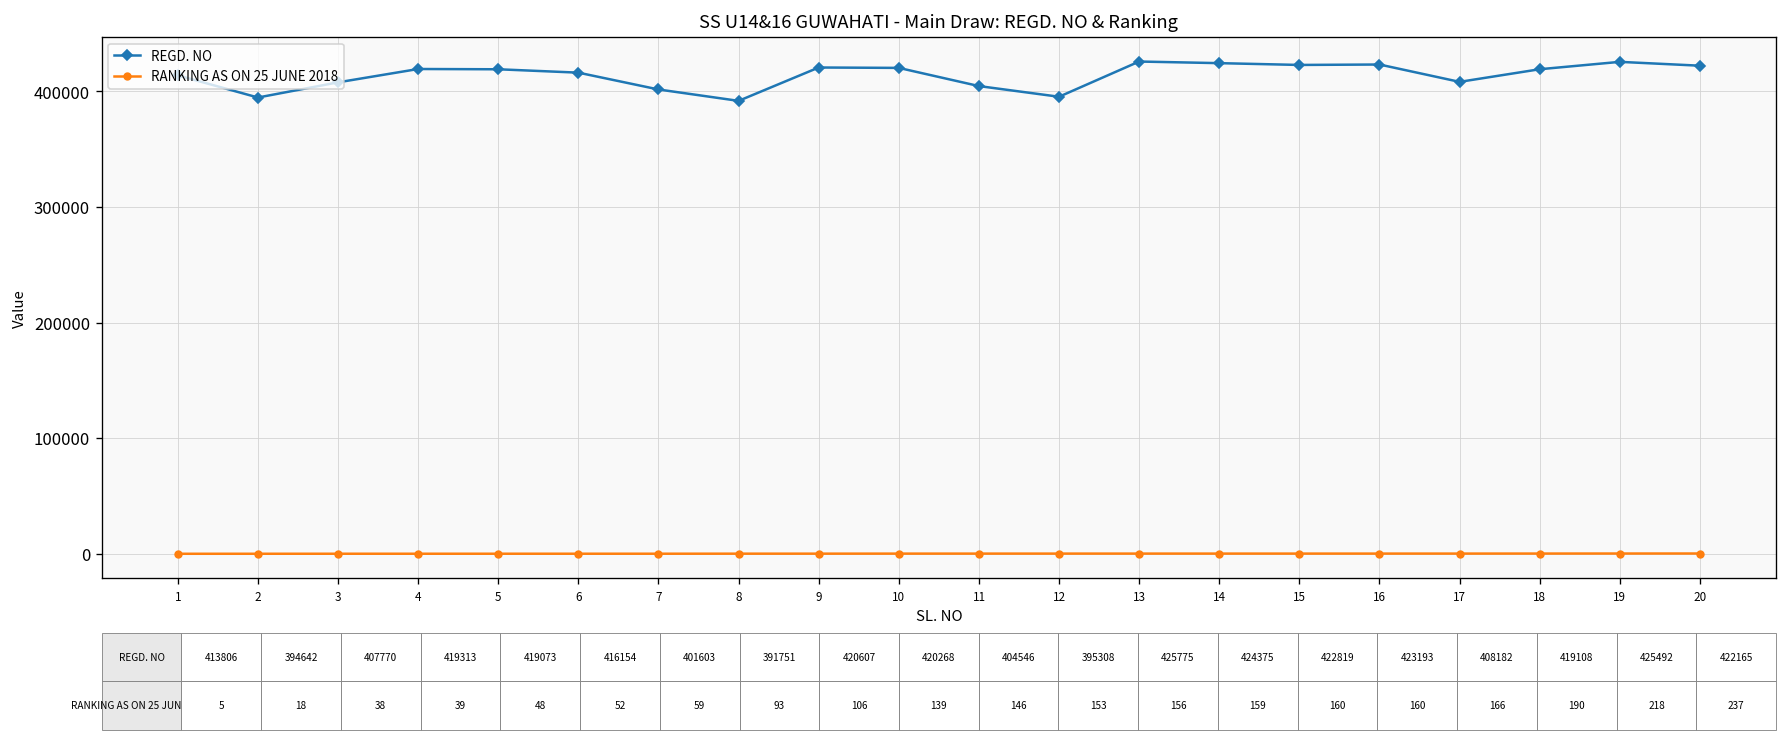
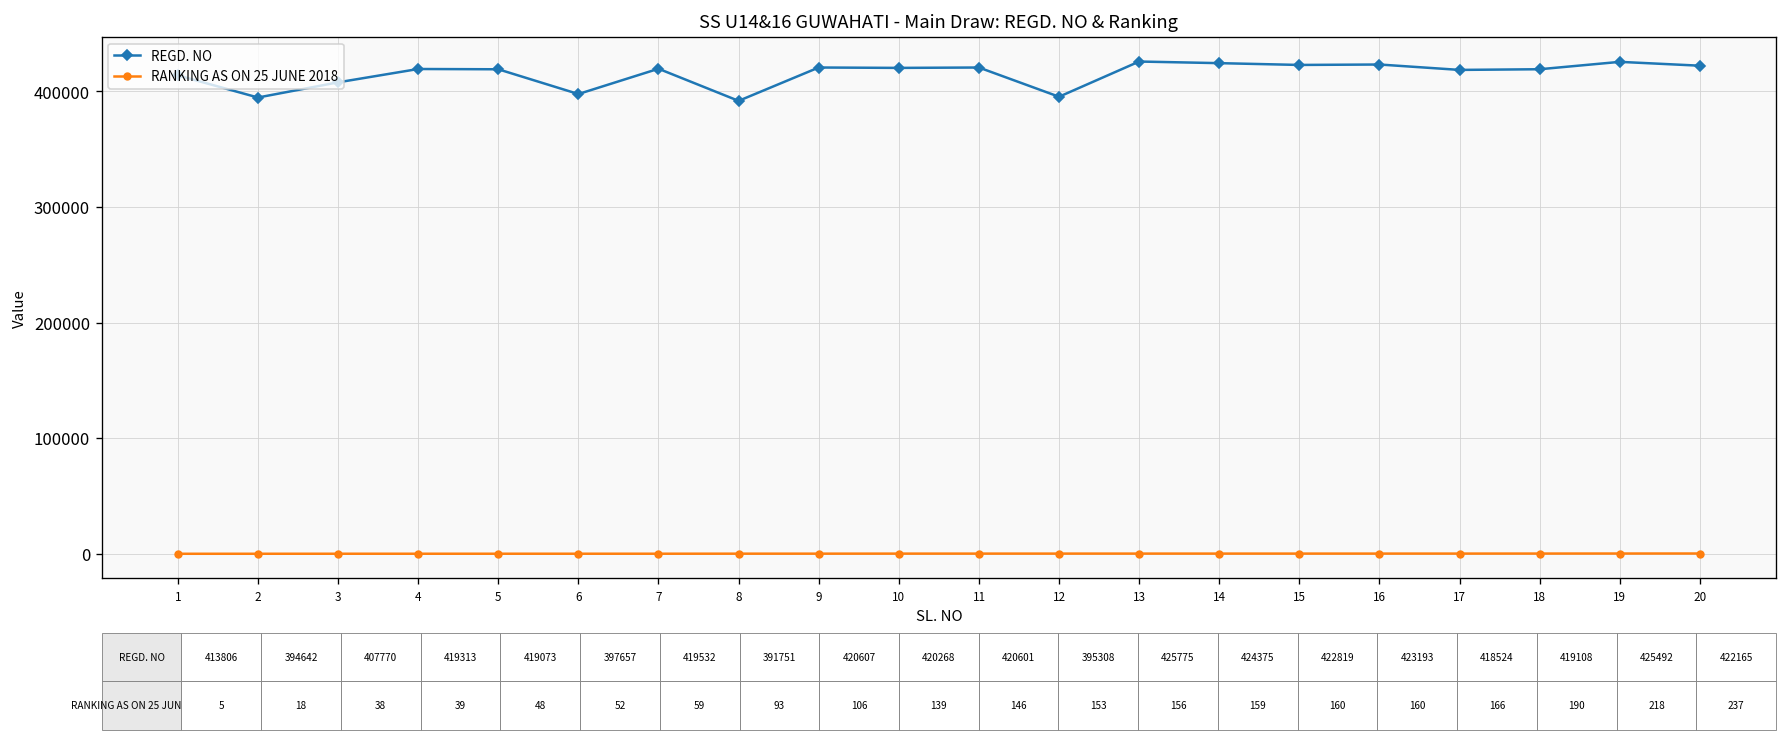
REGD. NO, 6: 416154 -> 397657
REGD. NO, 7: 401603 -> 419532
REGD. NO, 11: 404546 -> 420601
REGD. NO, 17: 408182 -> 418524
